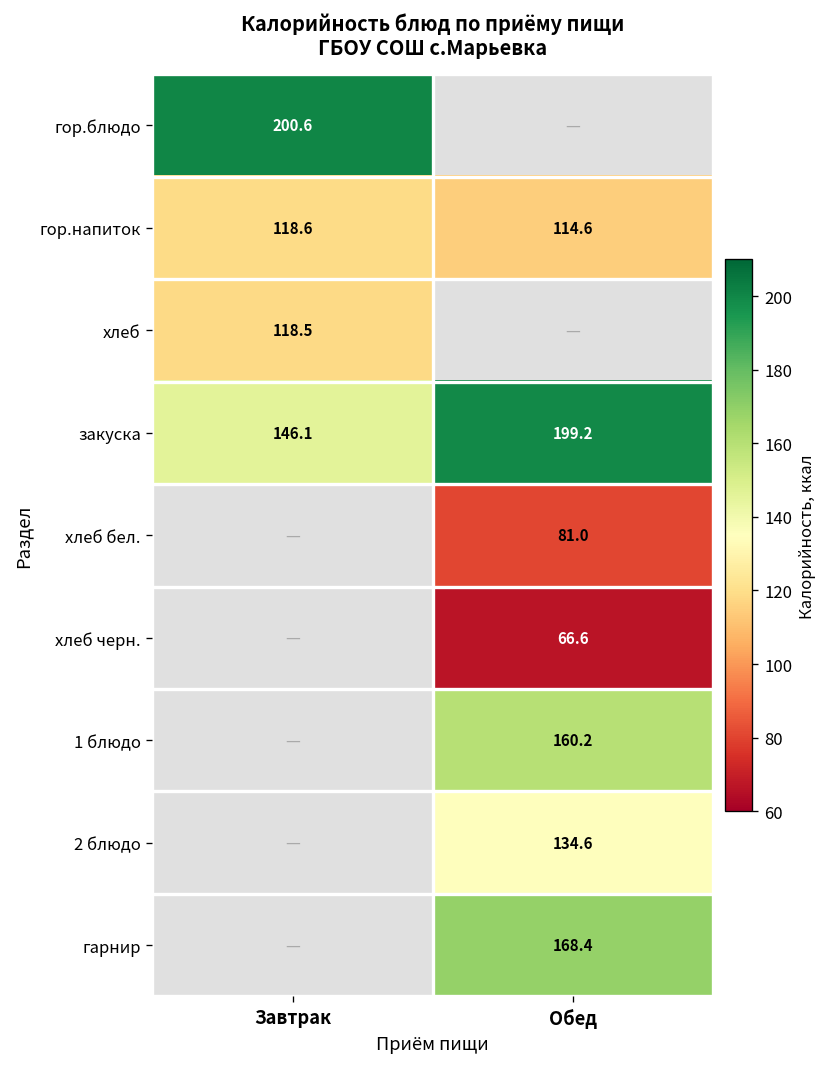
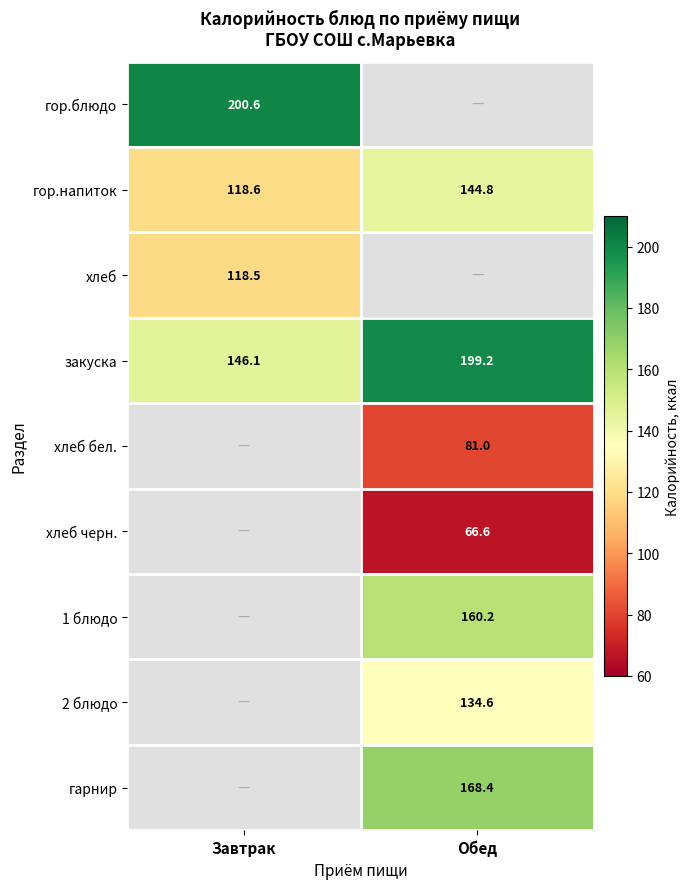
гор.напиток, Обед: 114.6 -> 144.8
